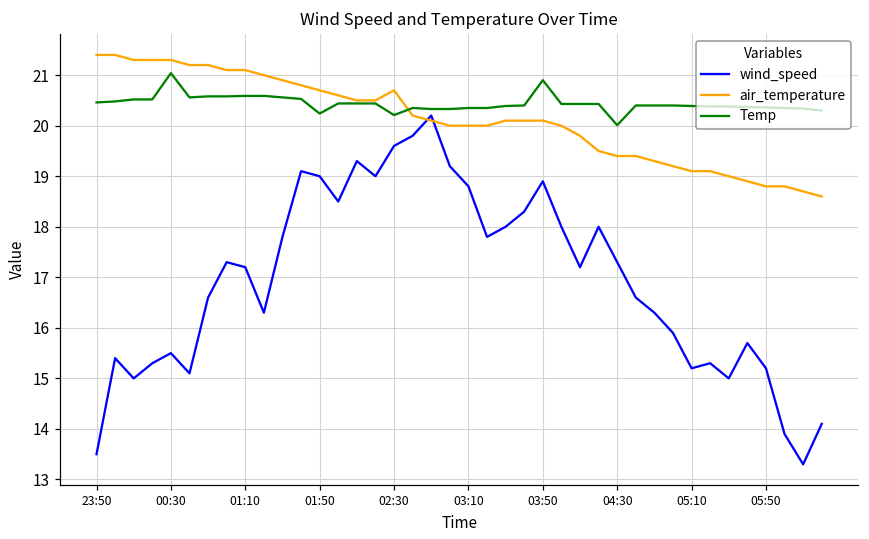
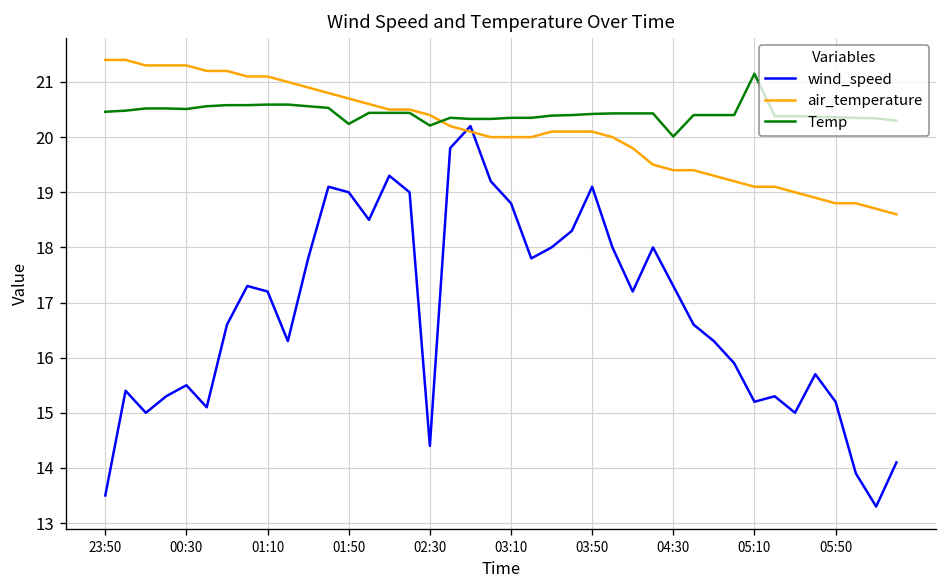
Temp, 00:30: 21.0 -> 20.5
wind_speed, 02:30: 19.6 -> 14.4
air_temperature, 02:30: 20.7 -> 20.4
wind_speed, 03:50: 18.9 -> 19.1
Temp, 03:50: 20.9 -> 20.4
Temp, 05:10: 20.4 -> 21.2
